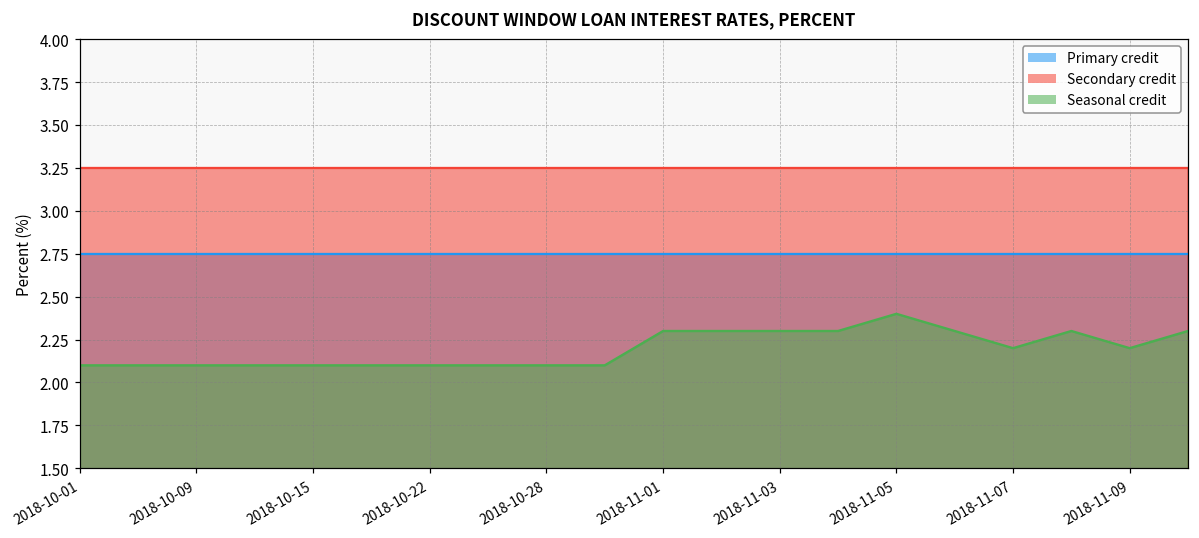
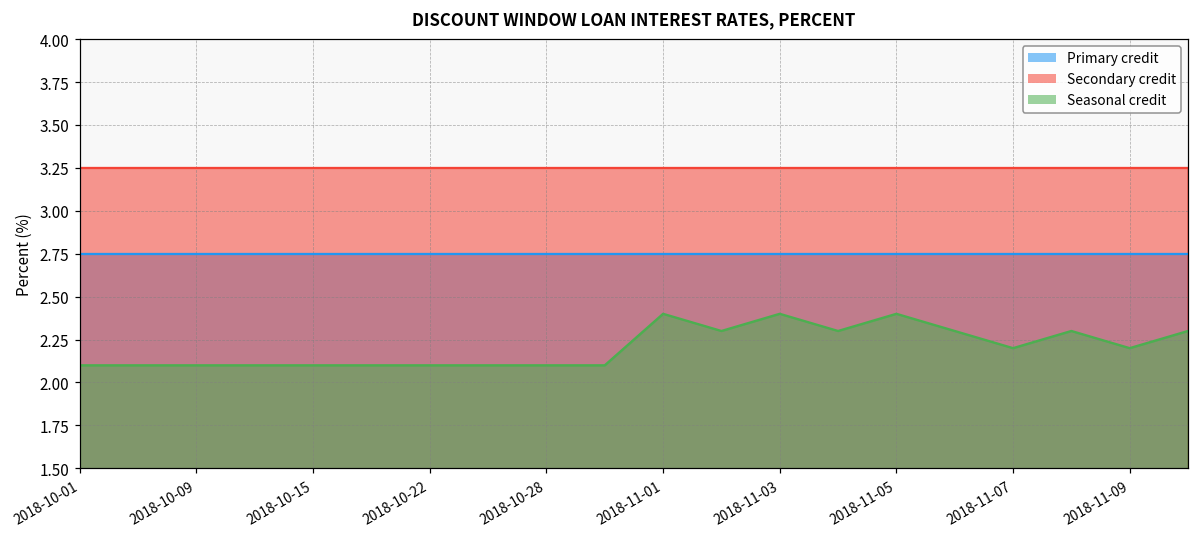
Seasonal credit, 2018-11-01: 2.3 -> 2.4
Seasonal credit, 2018-11-03: 2.3 -> 2.4
